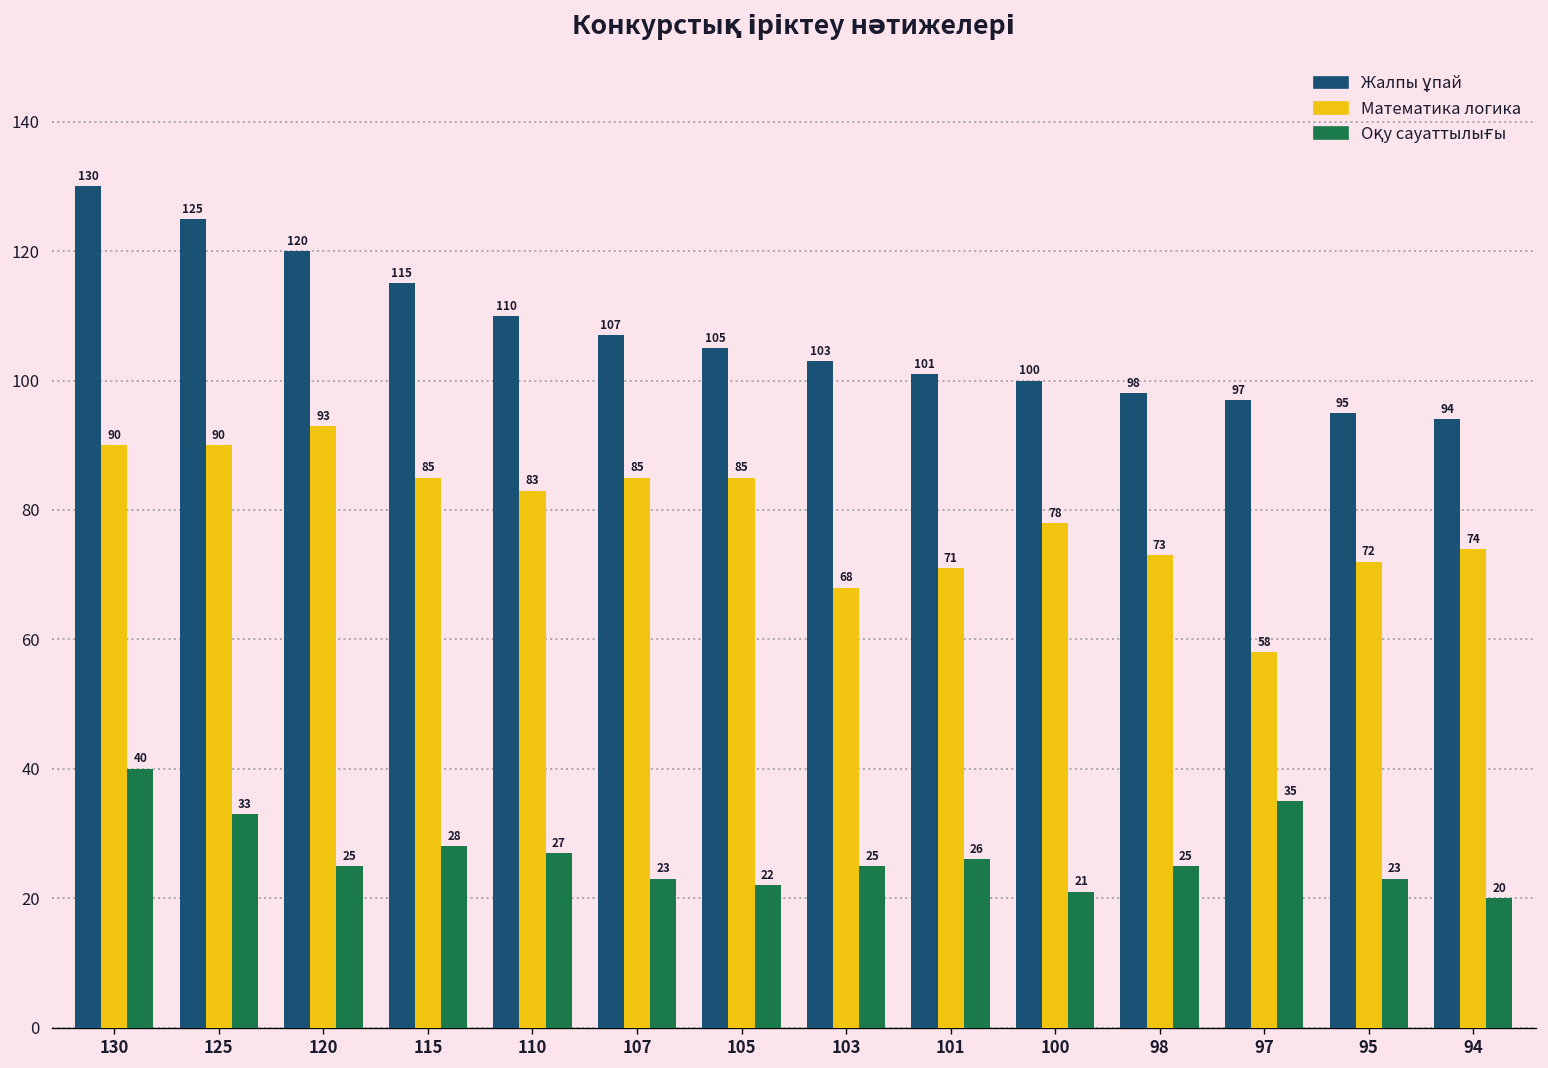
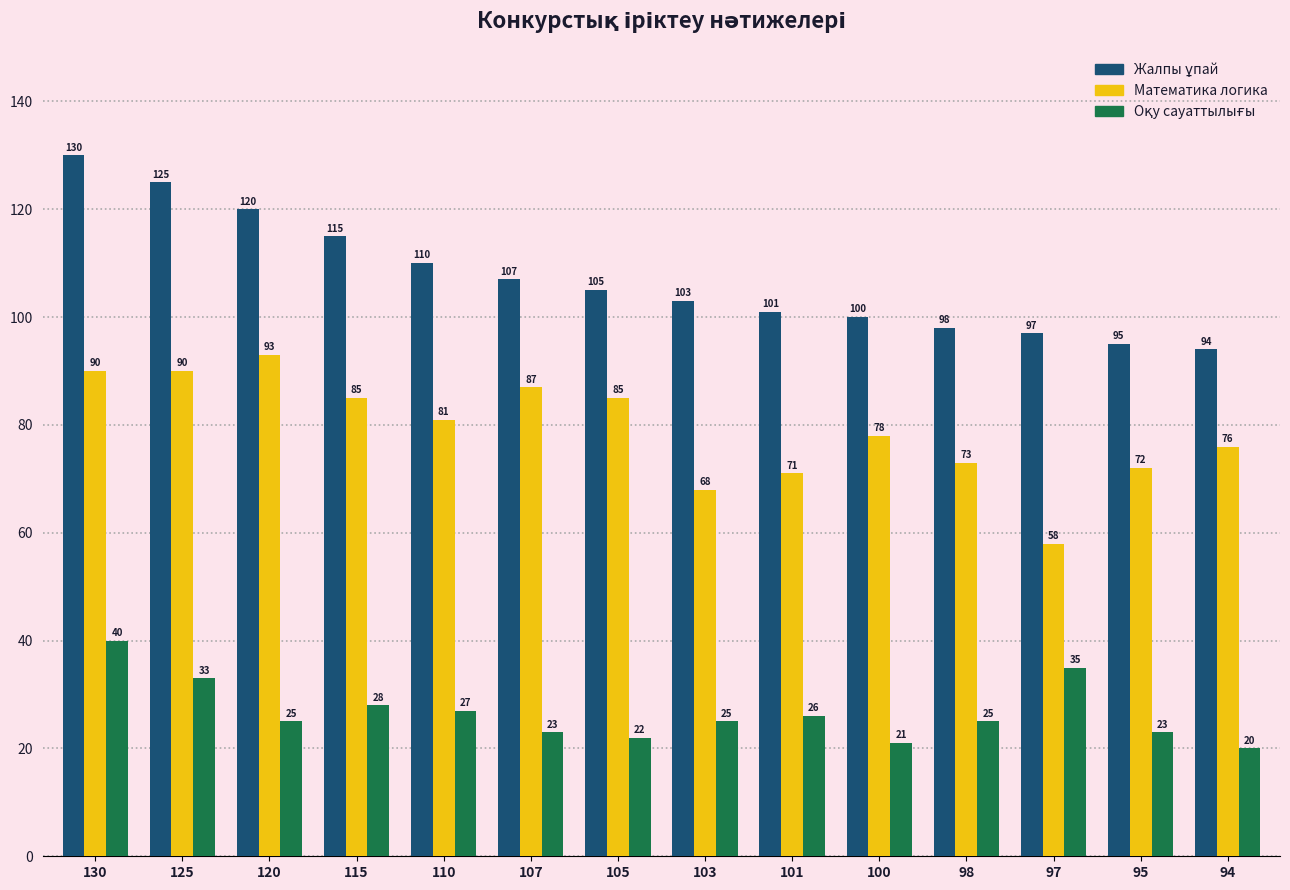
Математика логика, 110: 83 -> 81
Математика логика, 107: 85 -> 87
Математика логика, 94: 74 -> 76
